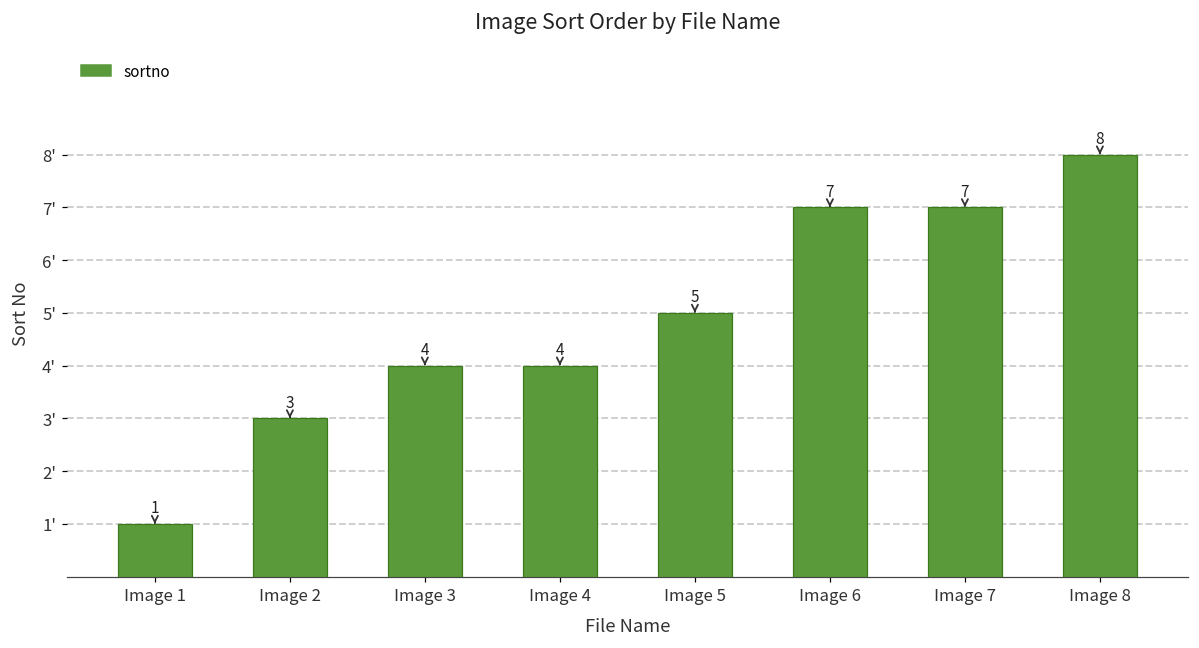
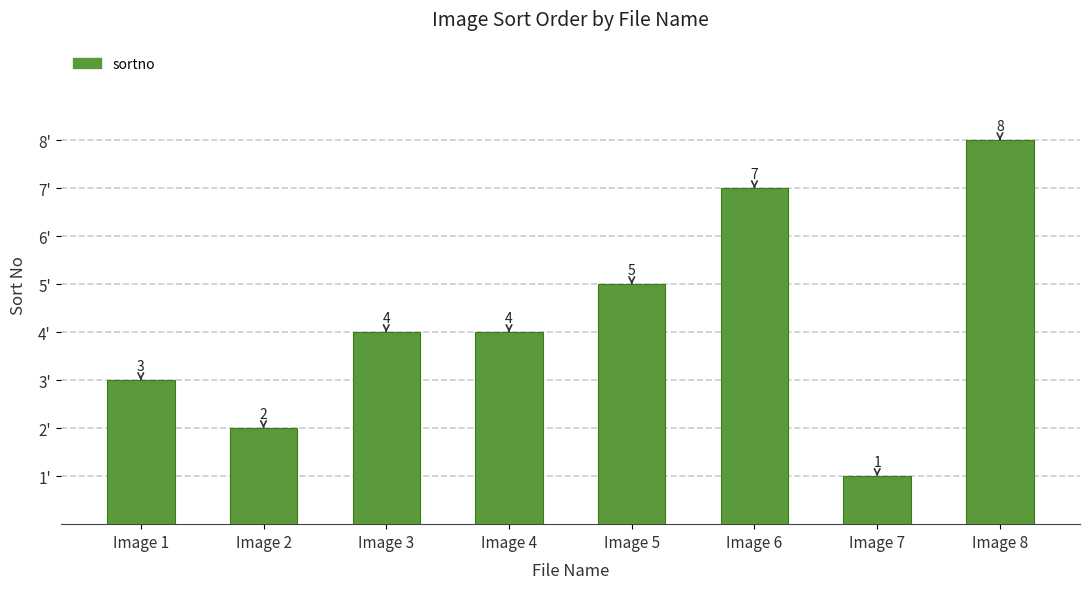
Image 1: 1 -> 3
Image 2: 3 -> 2
Image 7: 7 -> 1
